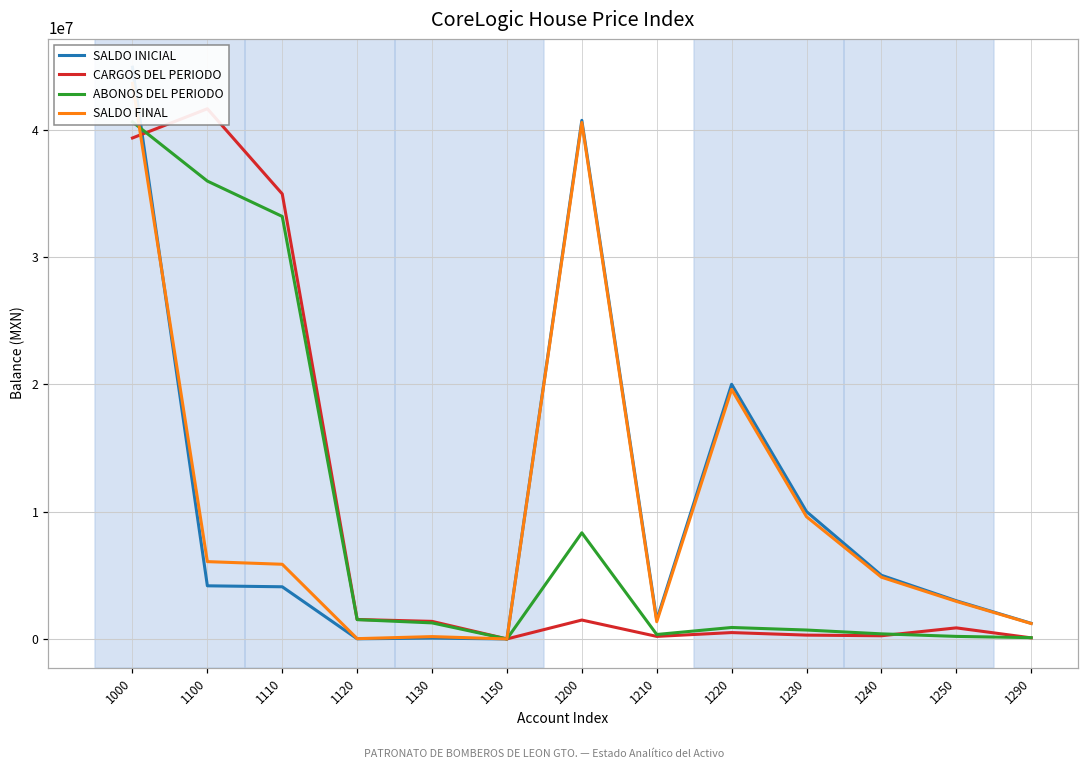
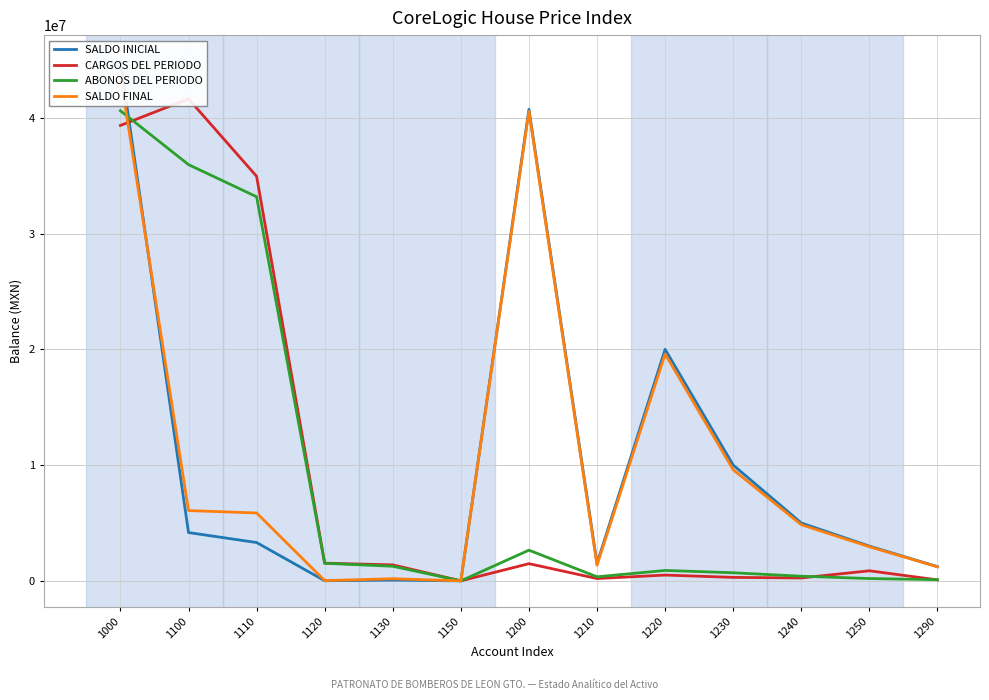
SALDO INICIAL, 1110: 4100000 -> 3300000
ABONOS DEL PERIODO, 1200: 8300000 -> 2700000
